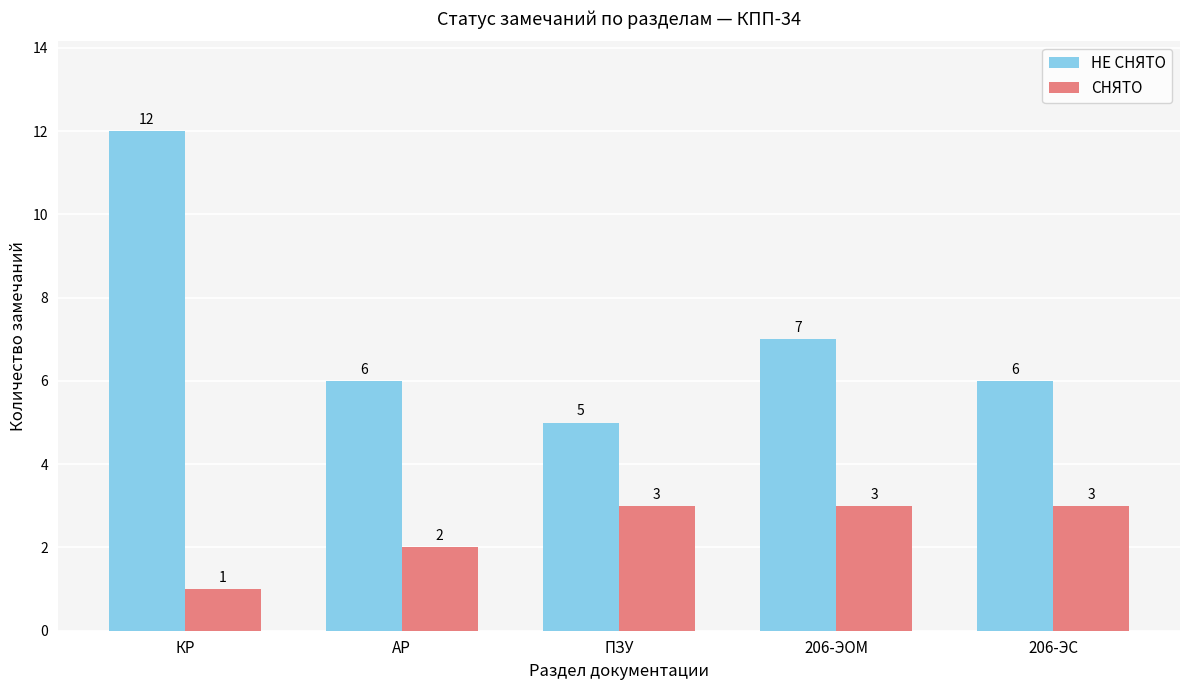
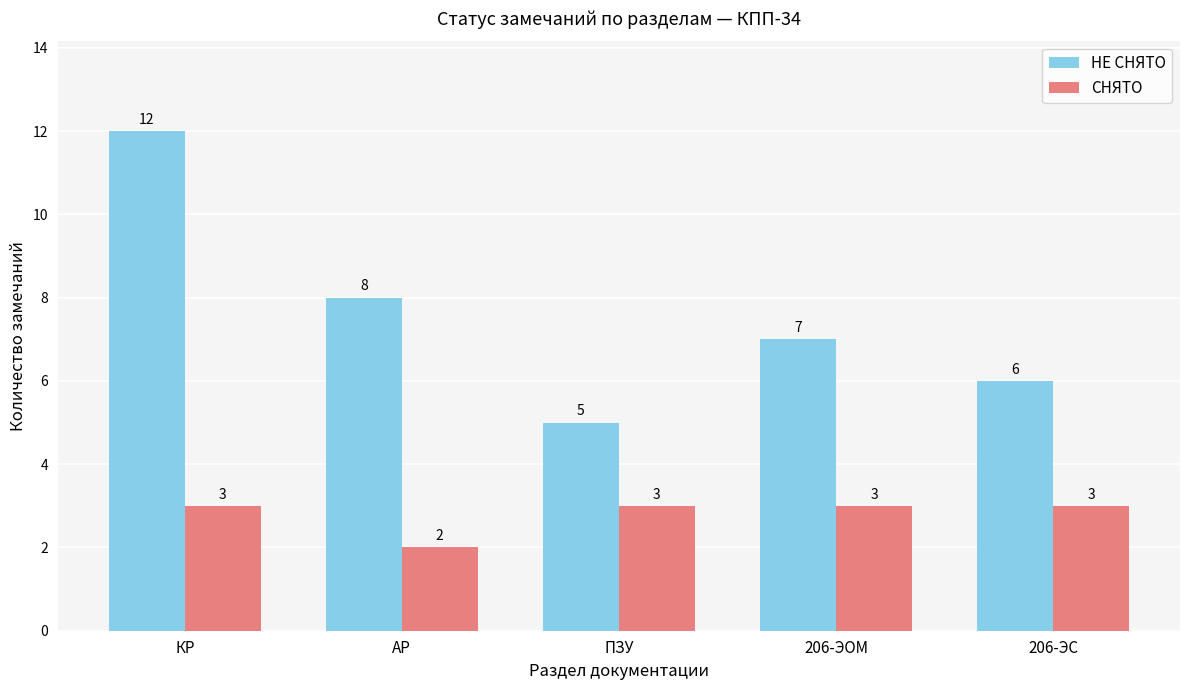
СНЯТО, КР: 1 -> 3
НЕ СНЯТО, АР: 6 -> 8
